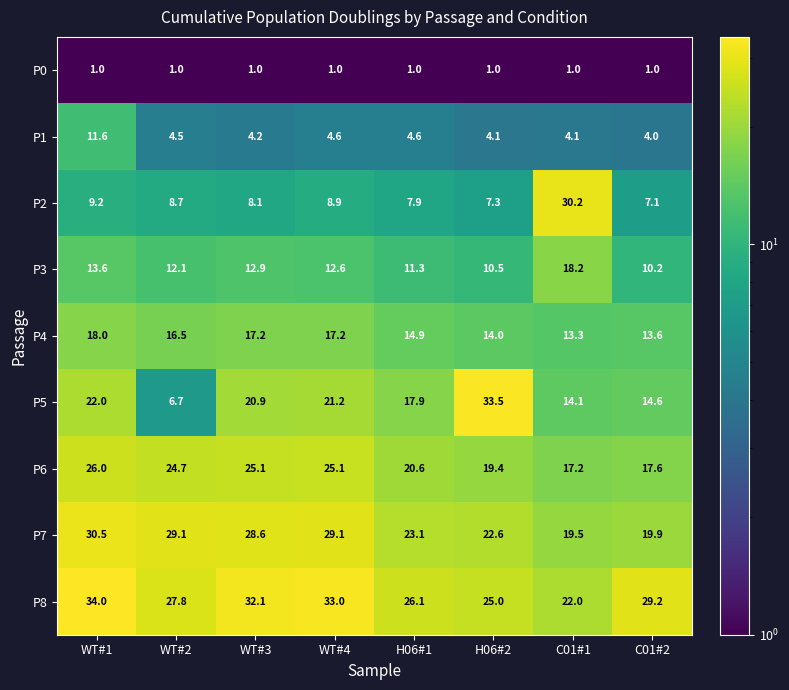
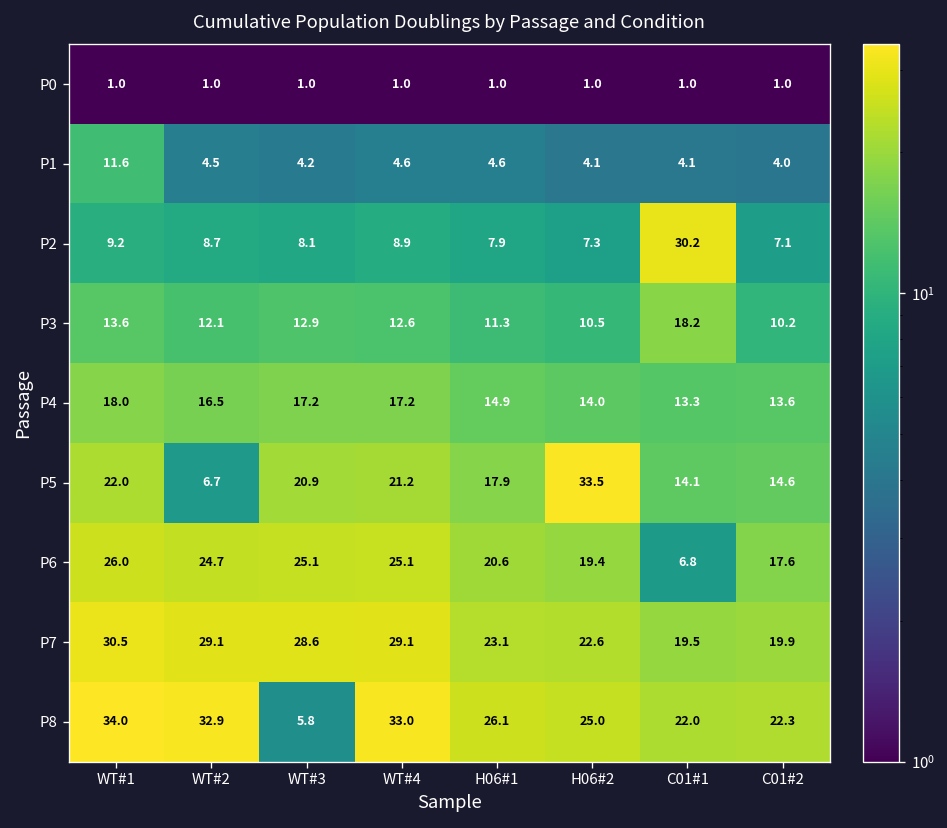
P6, C01#1: 17.2 -> 6.8
P8, WT#2: 27.8 -> 32.9
P8, WT#3: 32.1 -> 5.8
P8, C01#2: 29.2 -> 22.3
